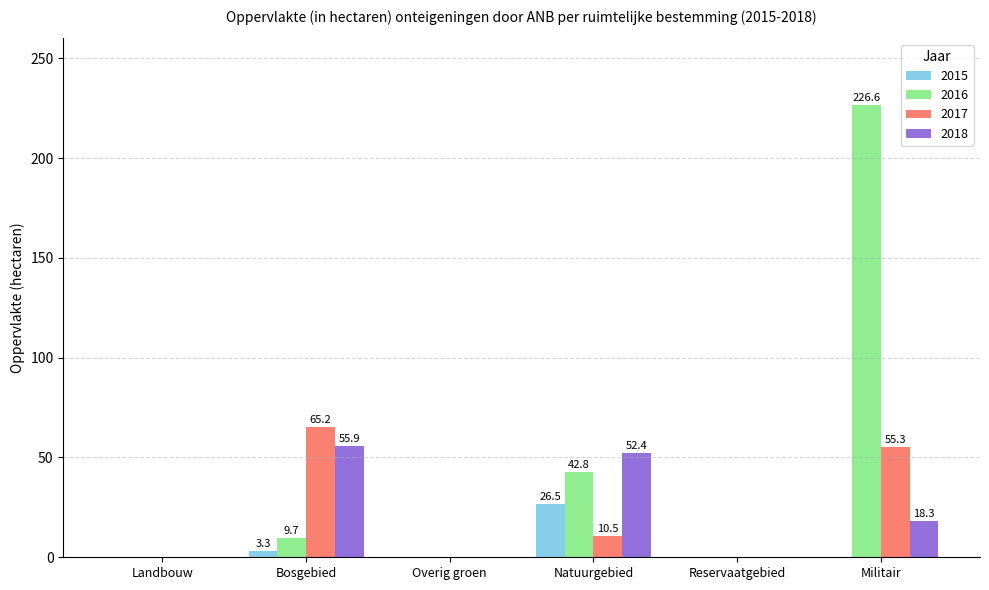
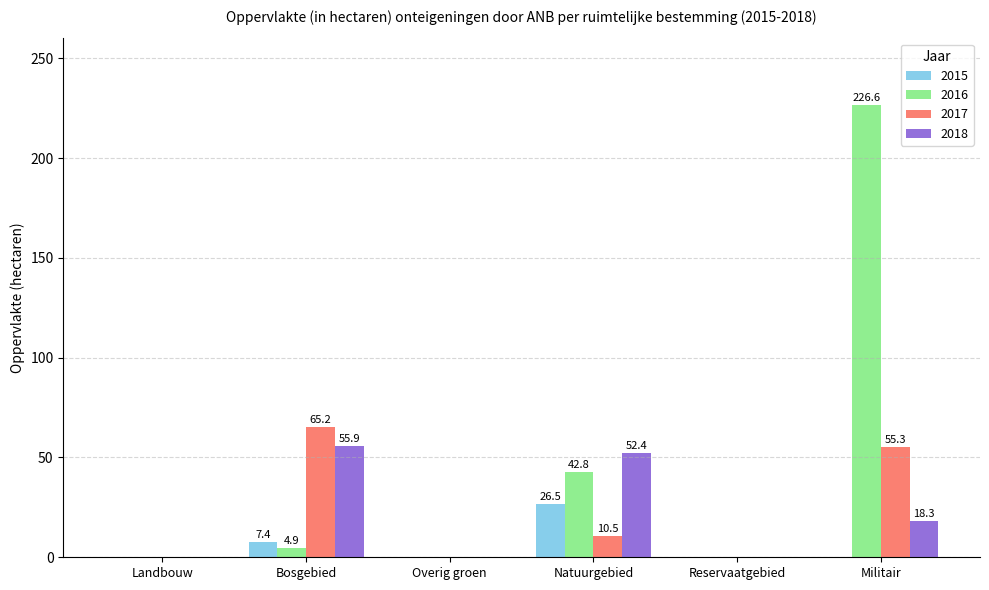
2015, Bosgebied: 3.3 -> 7.4
2016, Bosgebied: 9.7 -> 4.9
